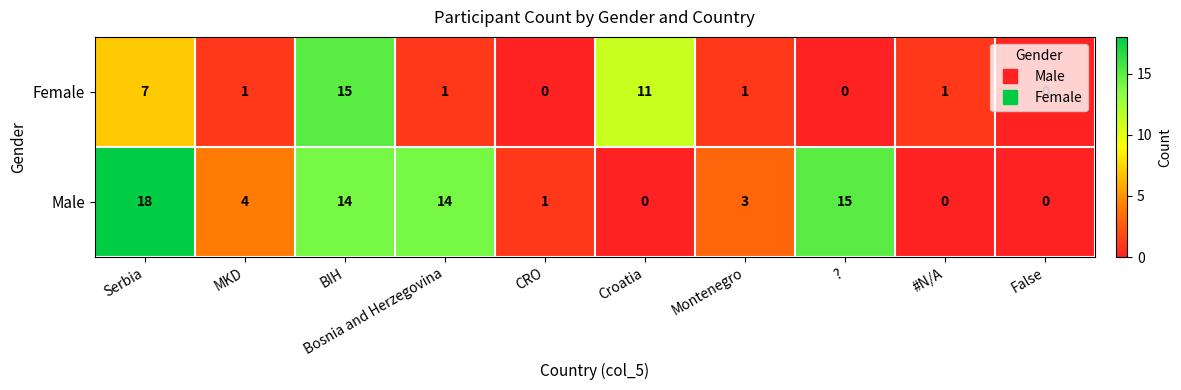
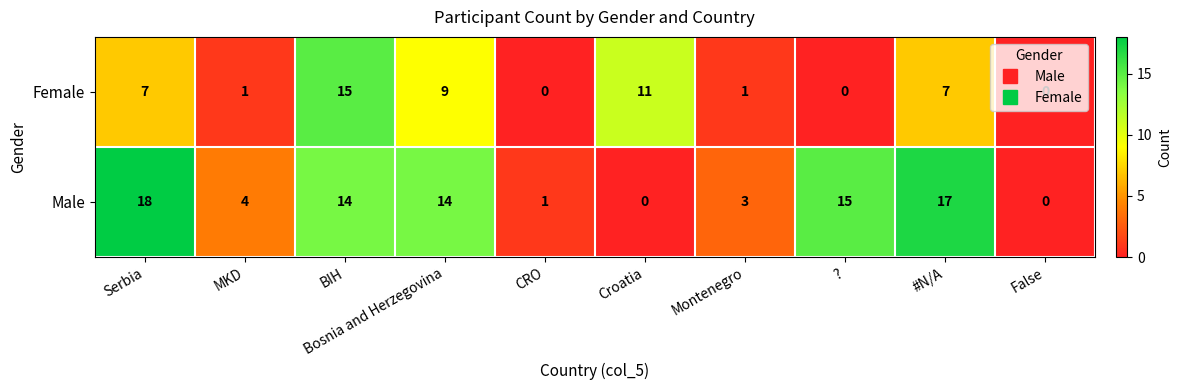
Female, Bosnia and Herzegovina: 1 -> 9
Female, #N/A: 1 -> 7
Male, #N/A: 0 -> 17
